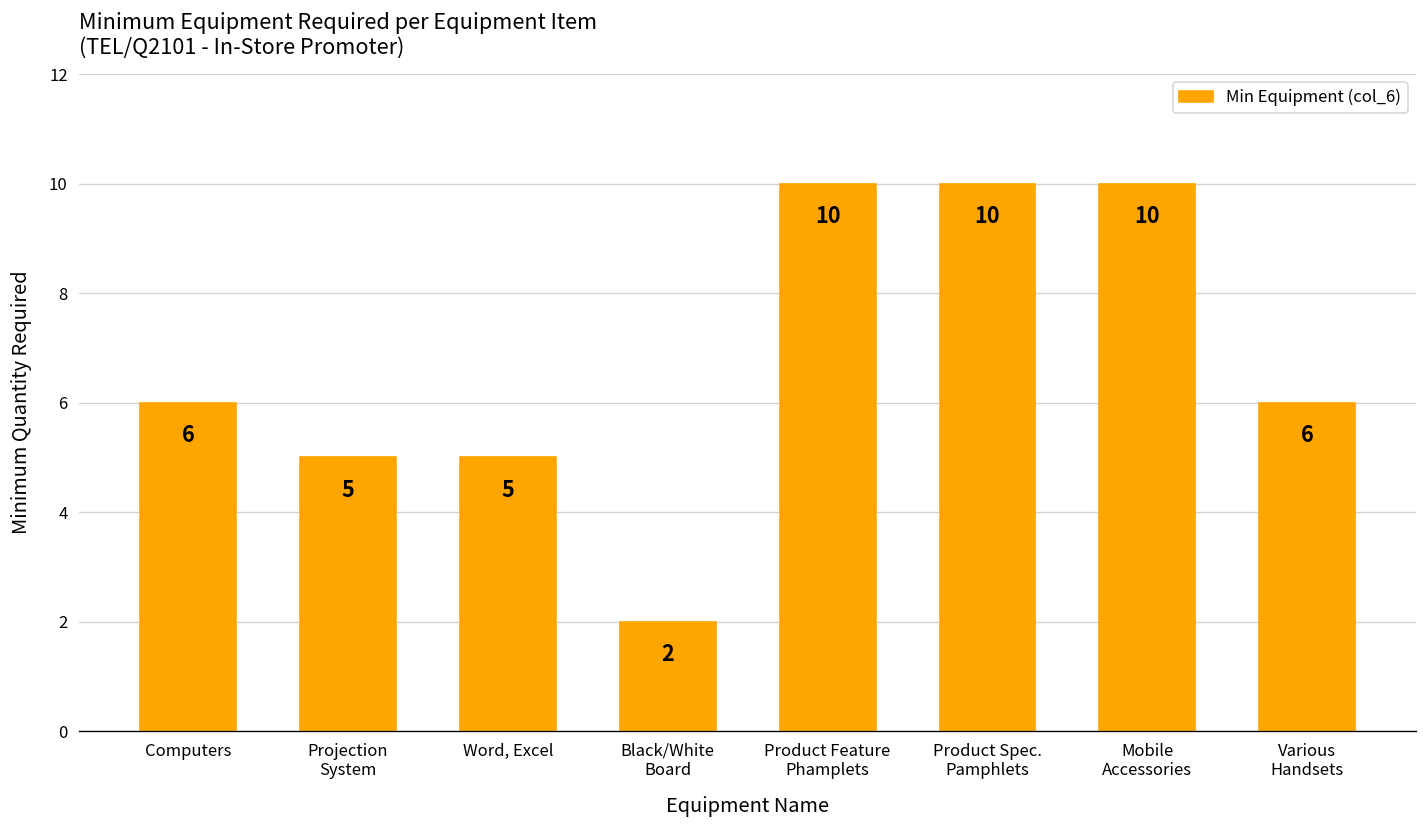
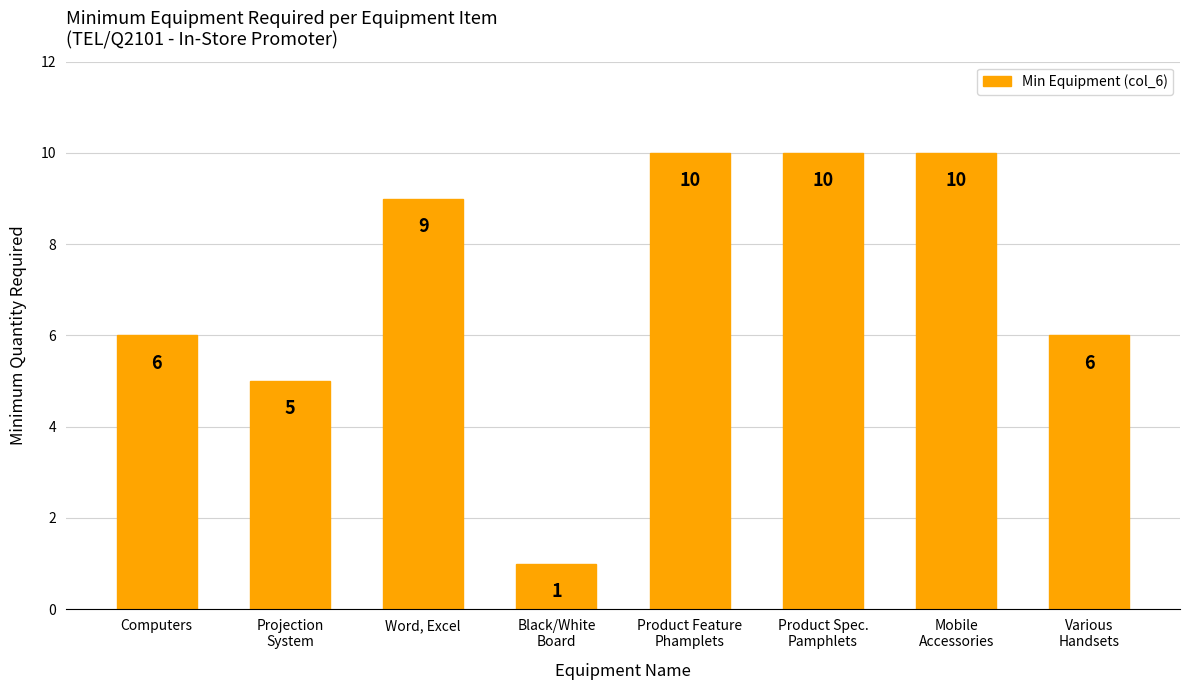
Word, Excel: 5 -> 9
Black/White Board: 2 -> 1
